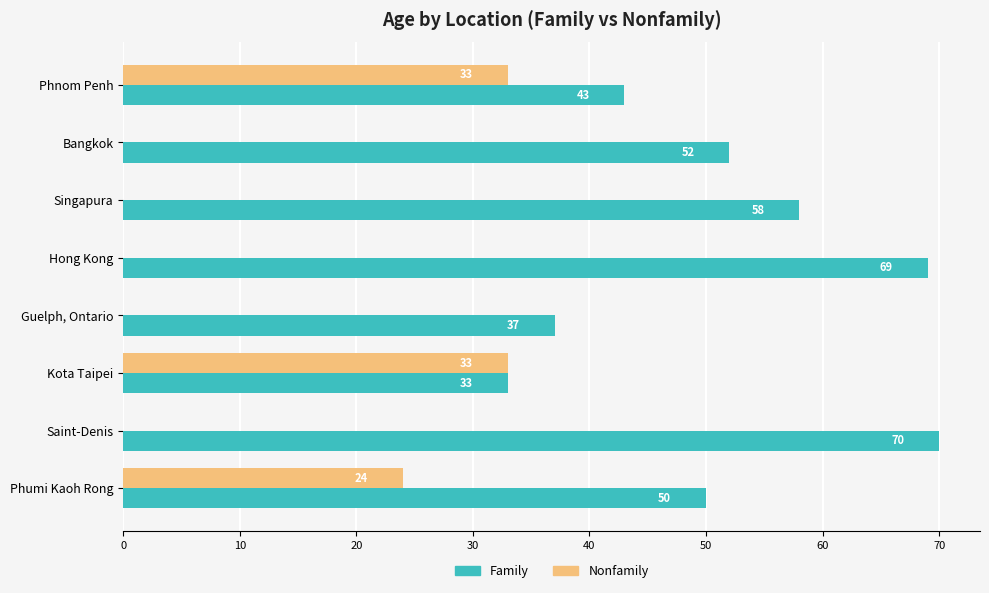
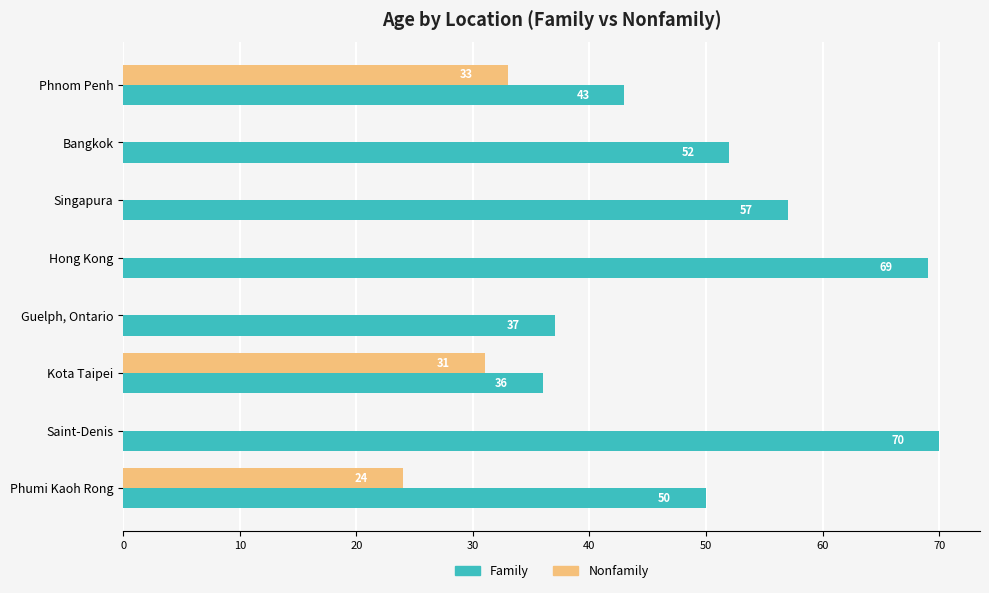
Family, Singapura: 58 -> 57
Nonfamily, Kota Taipei: 33 -> 31
Family, Kota Taipei: 33 -> 36
